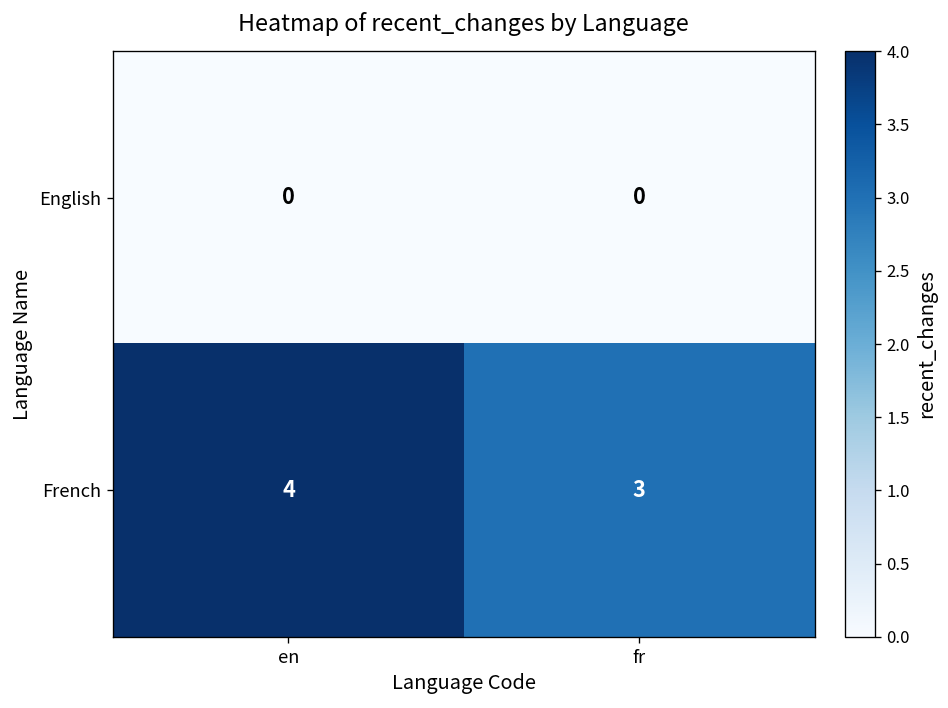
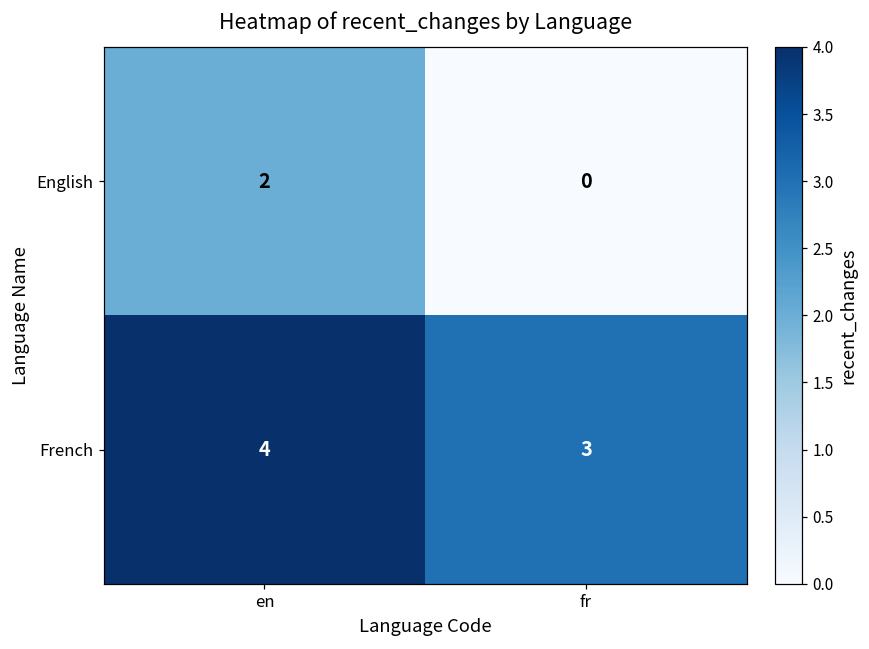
English, en: 0 -> 2
